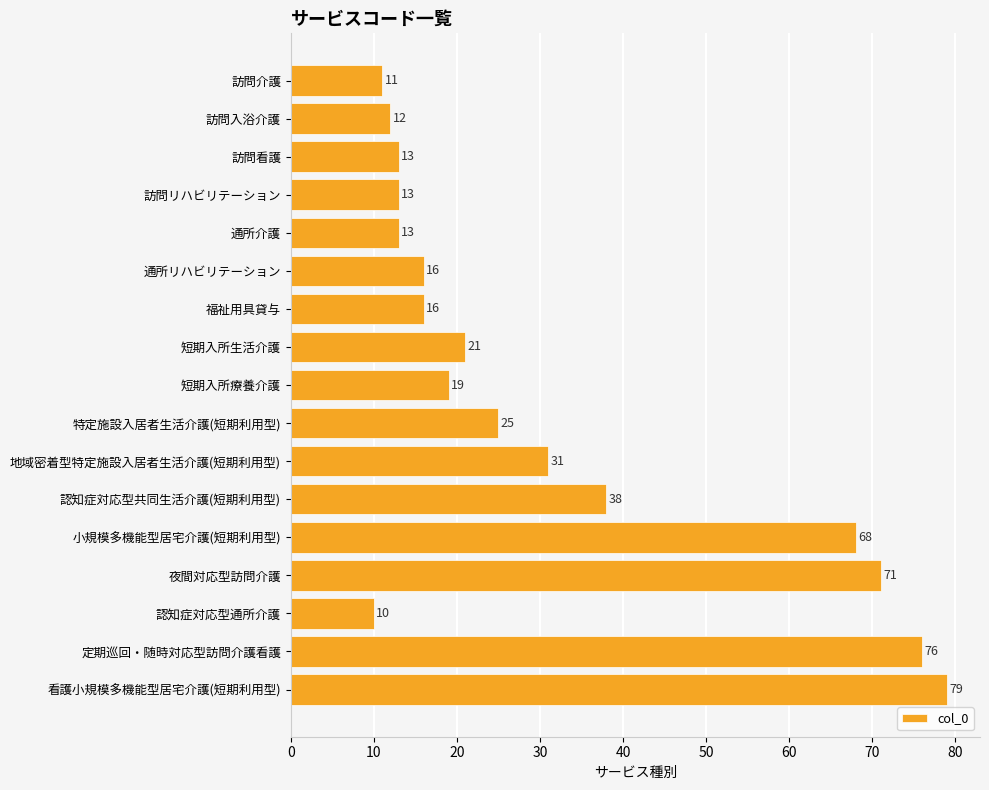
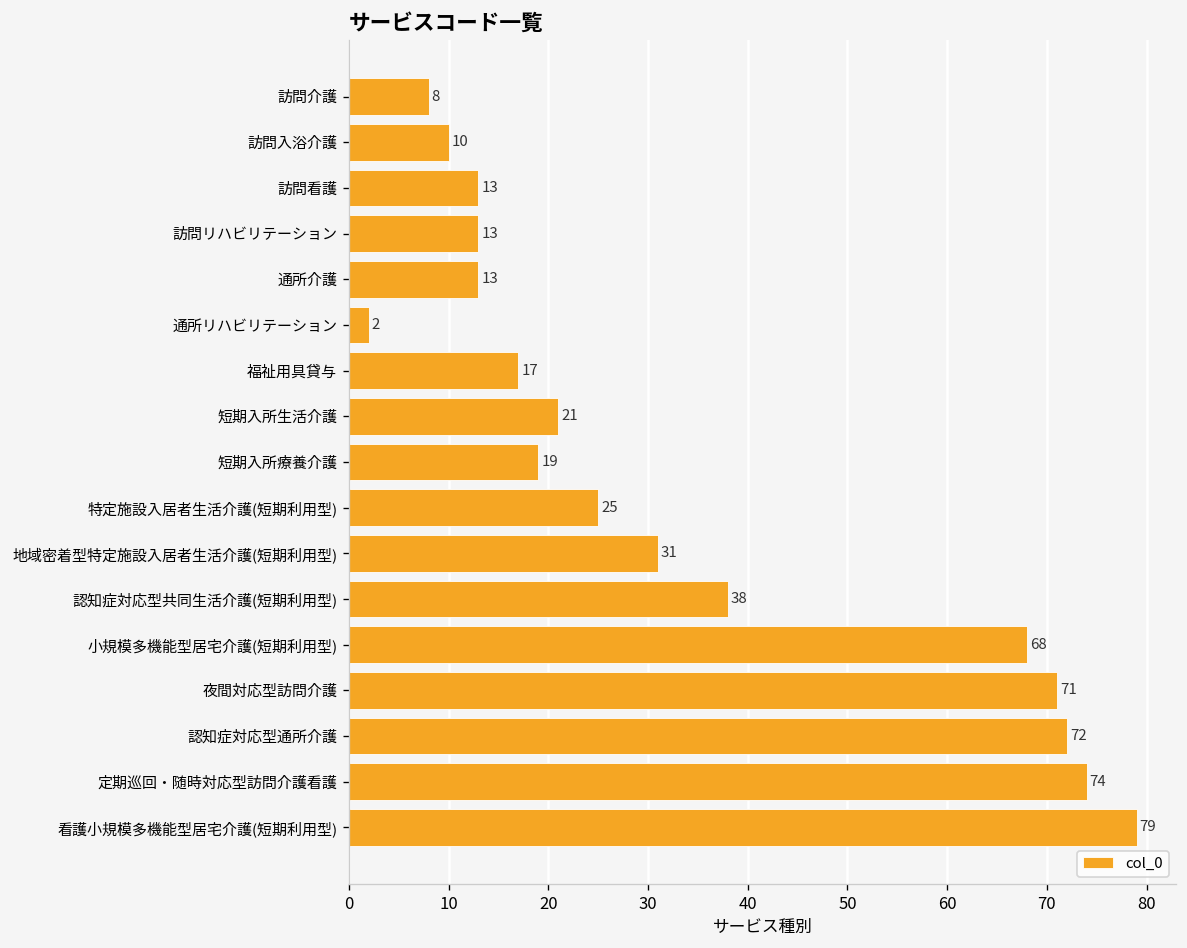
訪問介護: 11 -> 8
訪問入浴介護: 12 -> 10
通所リハビリテーション: 16 -> 2
福祉用具貸与: 16 -> 17
認知症対応型通所介護: 10 -> 72
定期巡回・随時対応型訪問介護看護: 76 -> 74
